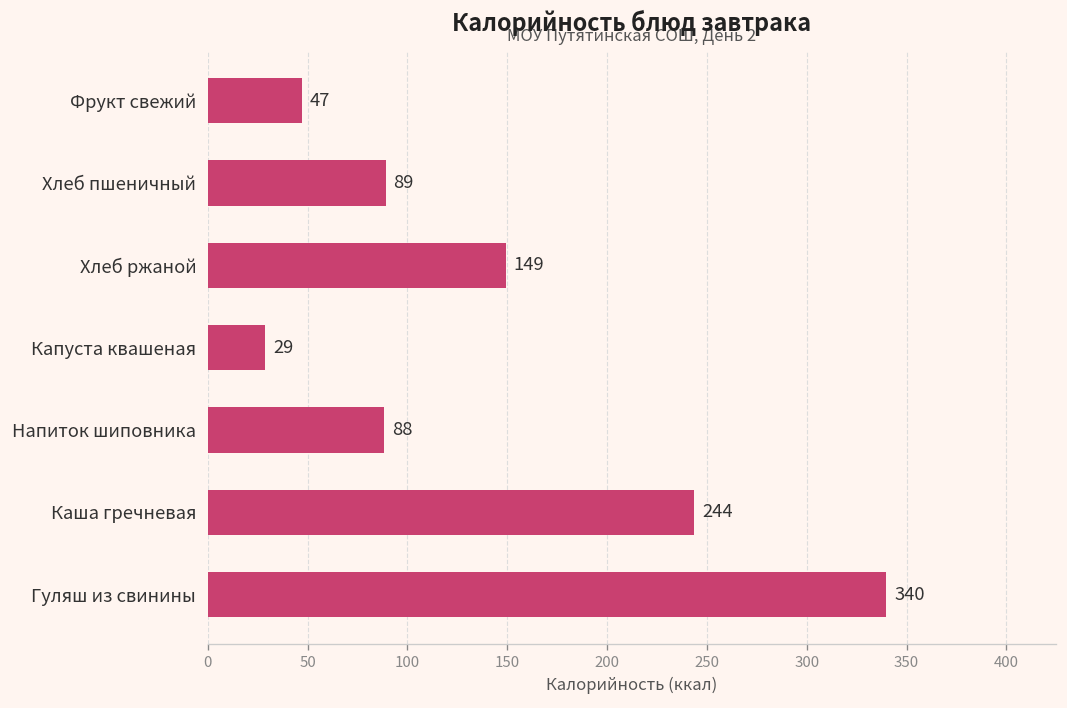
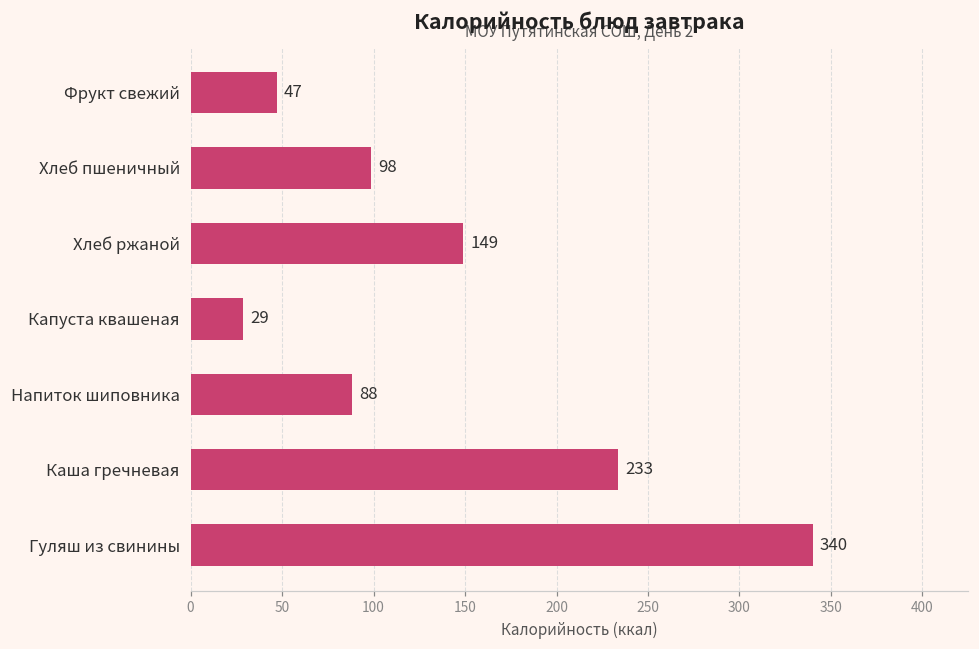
Хлеб пшеничный: 89 -> 98
Каша гречневая: 244 -> 233
